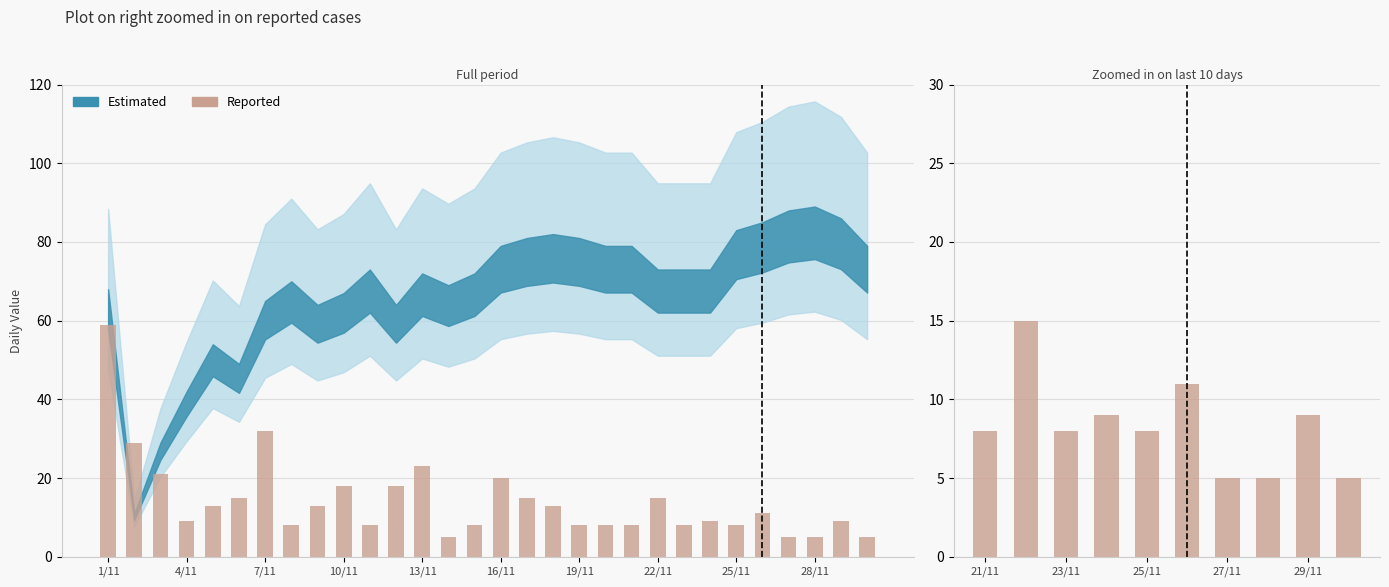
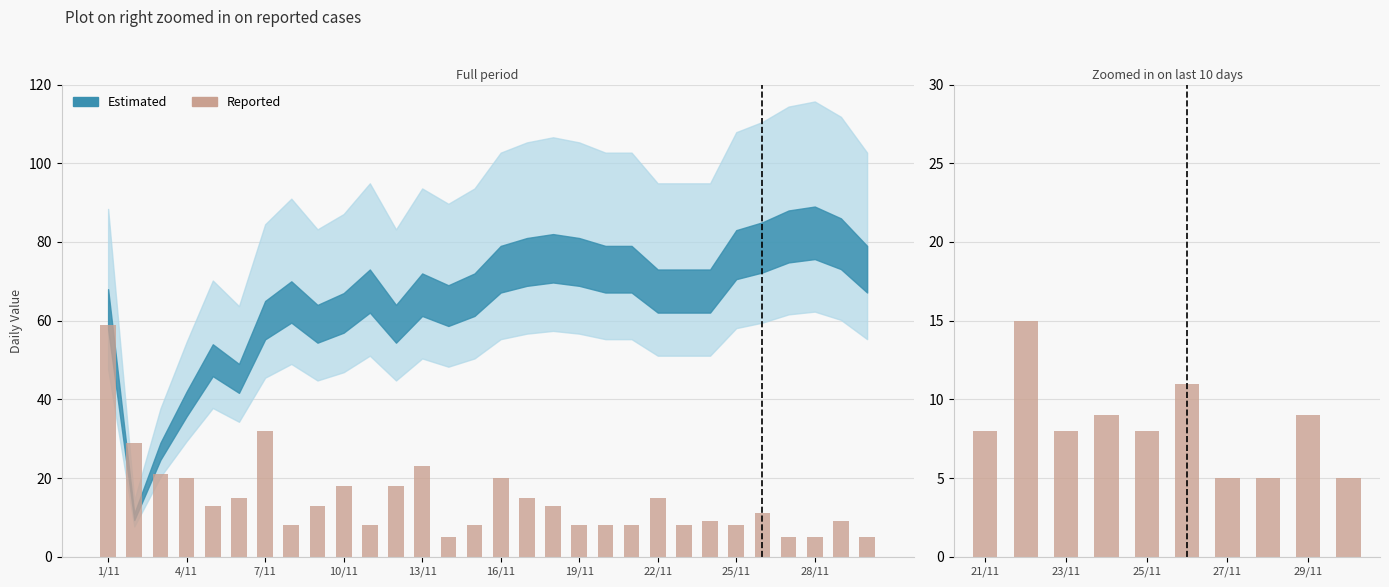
Full period, Reported, 4/11: 9 -> 20
